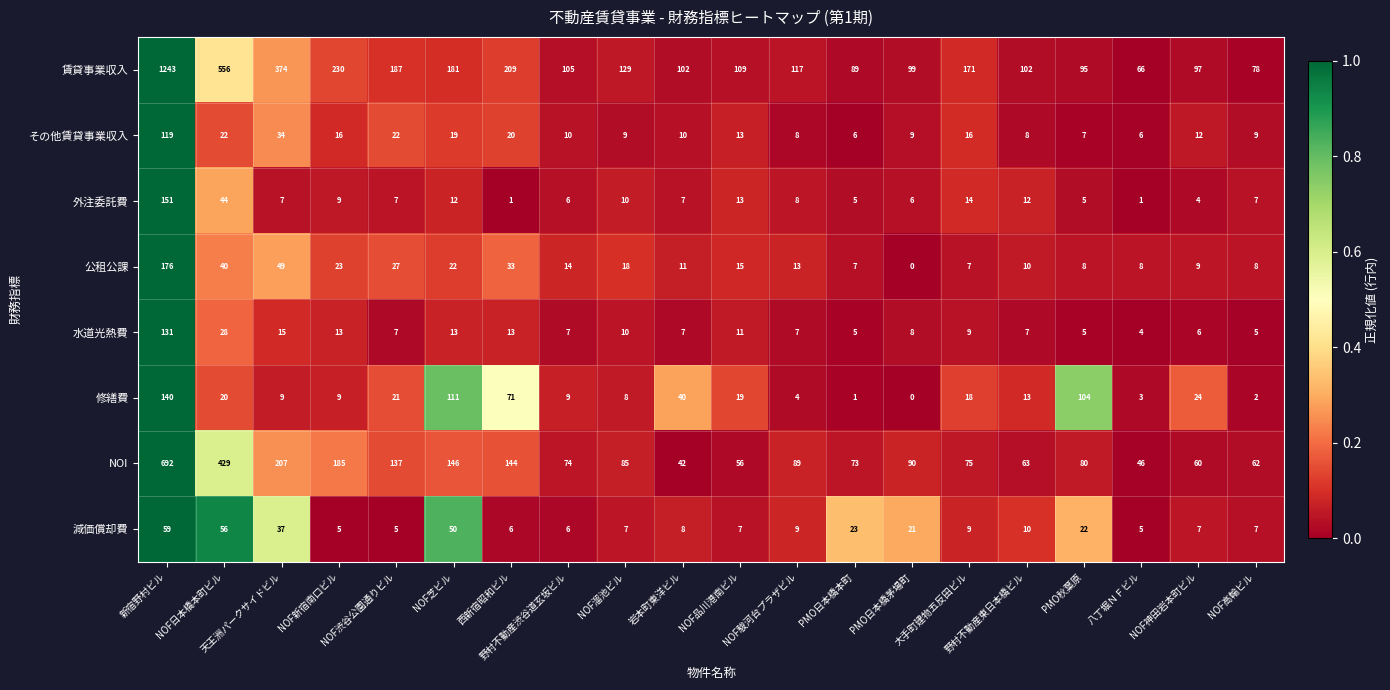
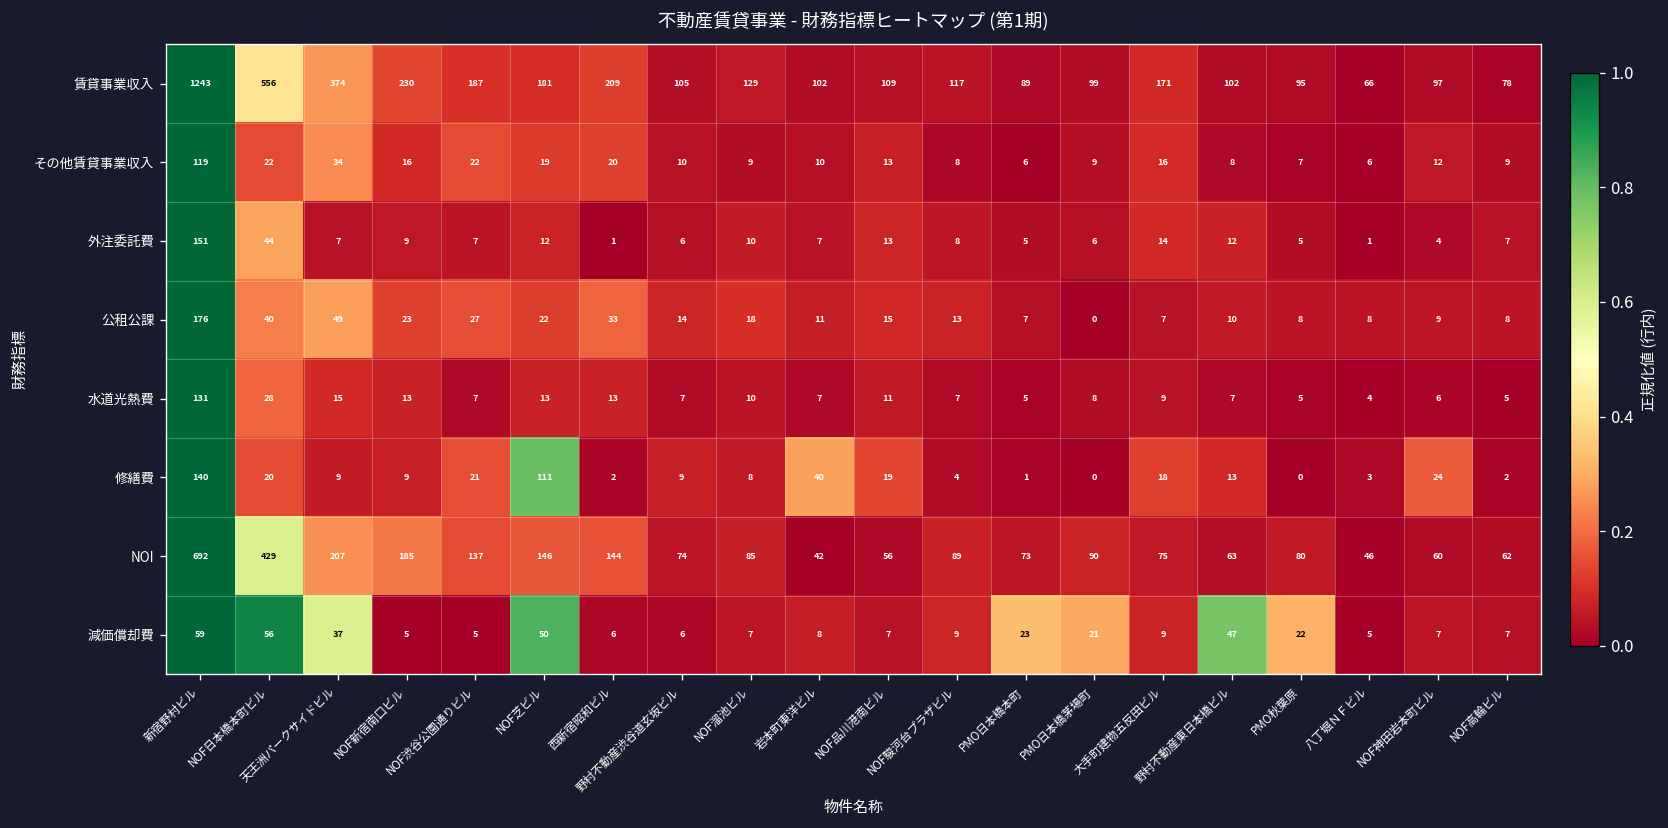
修繕費, 西新宿昭和ビル: 71 -> 2
修繕費, PMO秋葉原: 104 -> 0
減価償却費, 野村不動産東日本橋ビル: 10 -> 47
